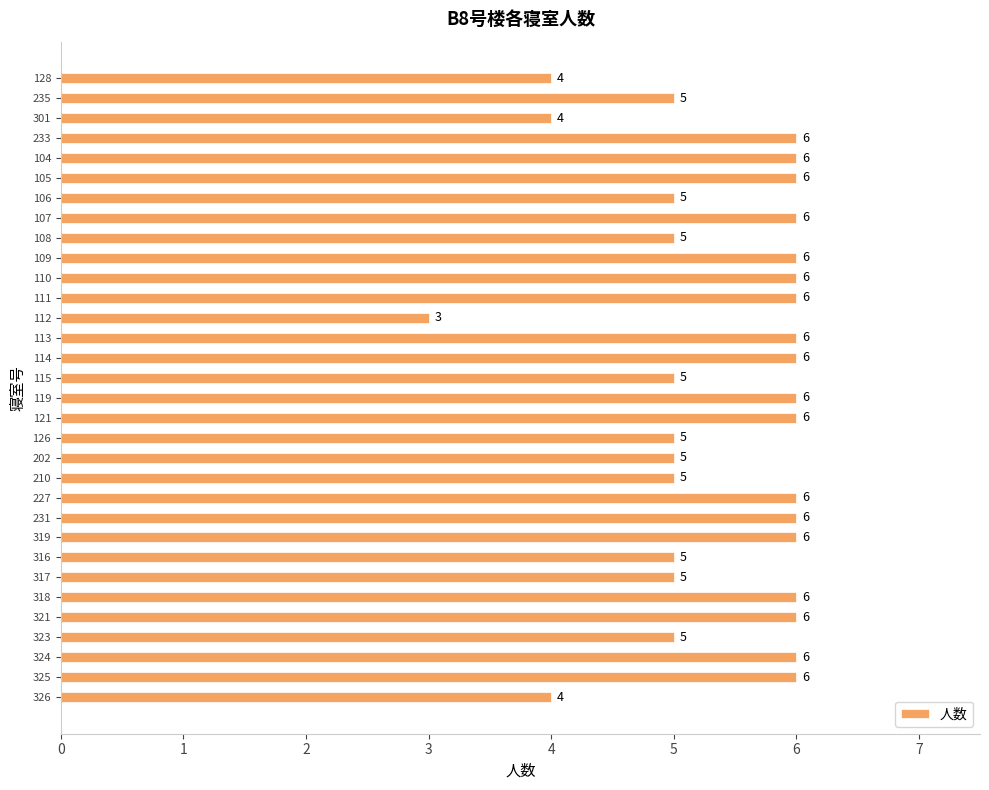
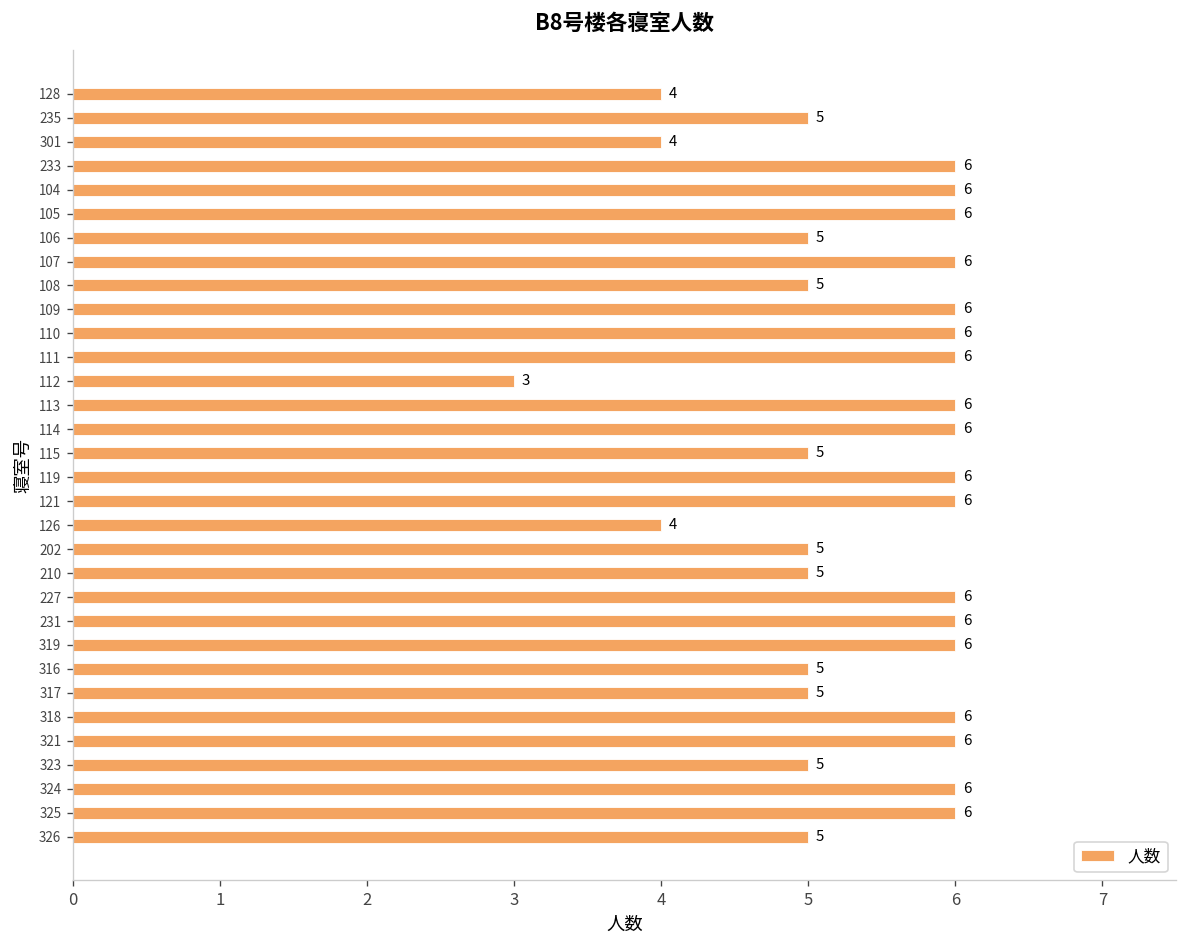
126: 5 -> 4
326: 4 -> 5
